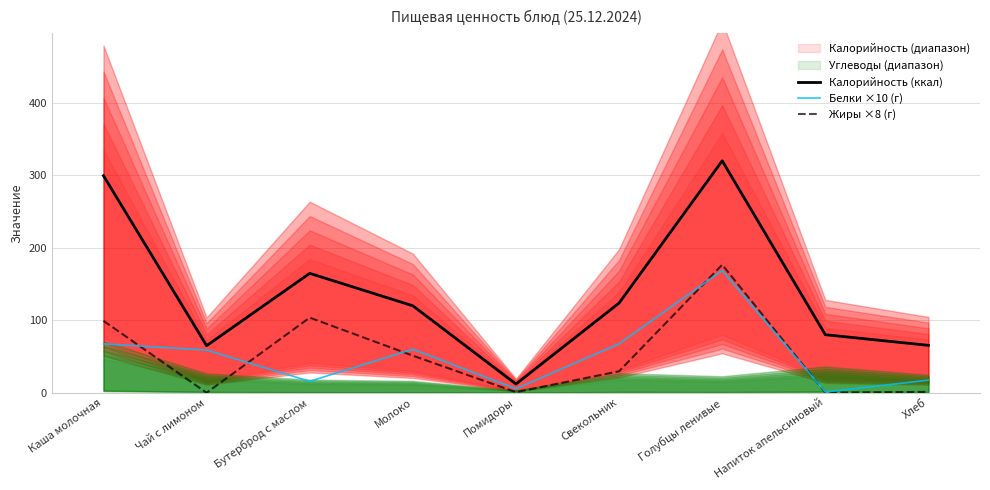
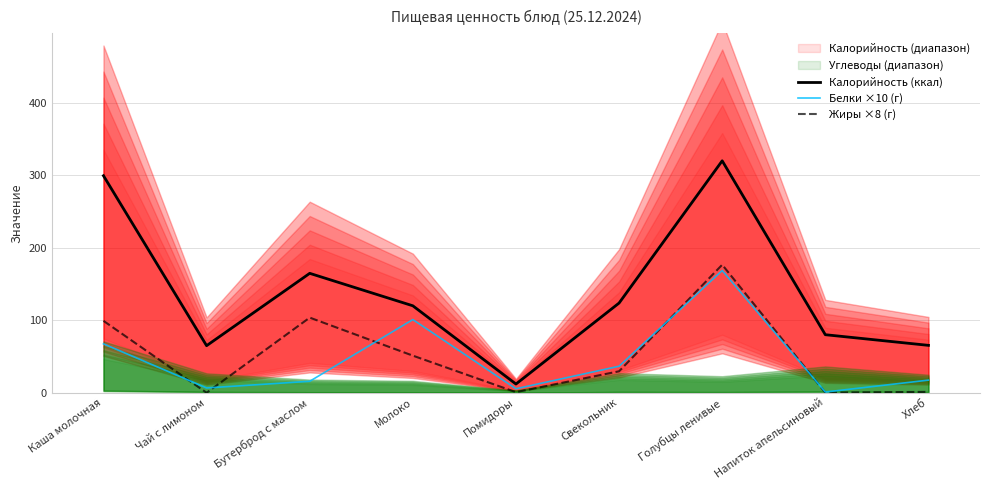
Белки ×10 (г), Чай с лимоном: 60 -> 10
Белки ×10 (г), Молоко: 60 -> 100
Белки ×10 (г), Свекольник: 70 -> 40
